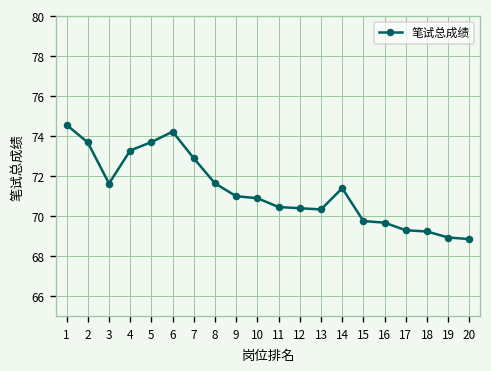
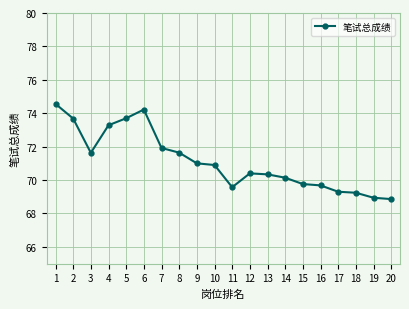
7: 72.9 -> 71.9
11: 70.5 -> 69.6
14: 71.4 -> 70.1
